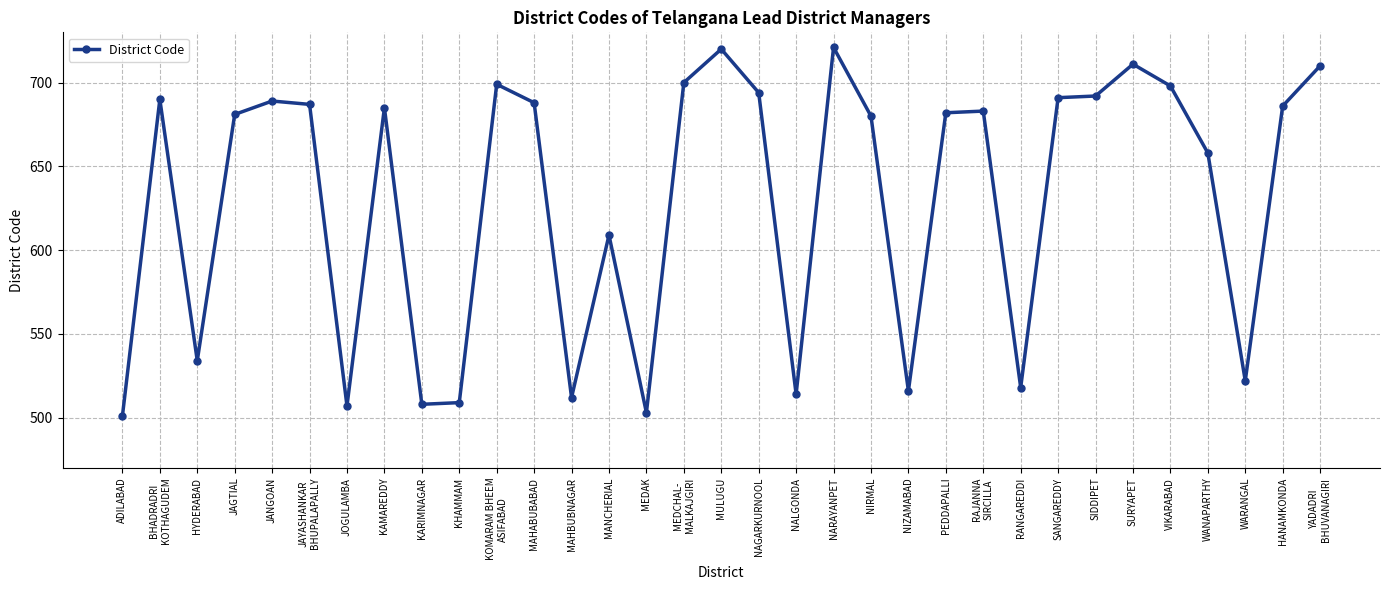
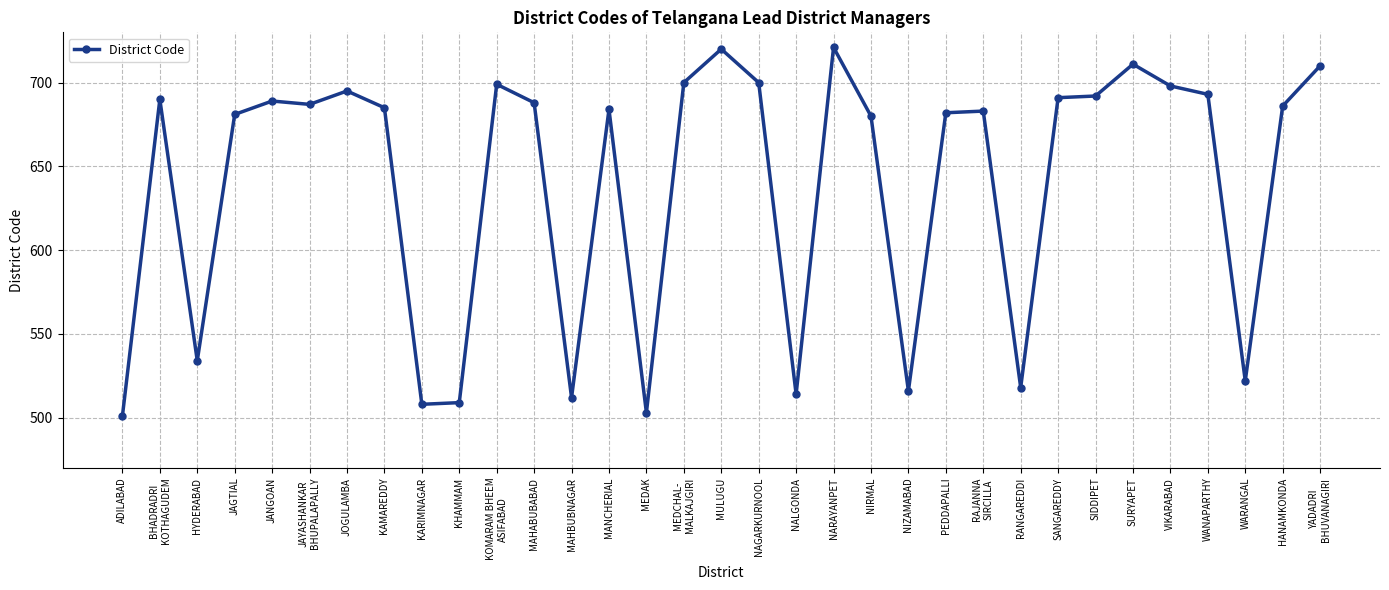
JOGULAMBA: 507 -> 695
MANCHERIAL: 609 -> 684
NAGARKURNOOL: 694 -> 700
WANAPARTHY: 658 -> 693
